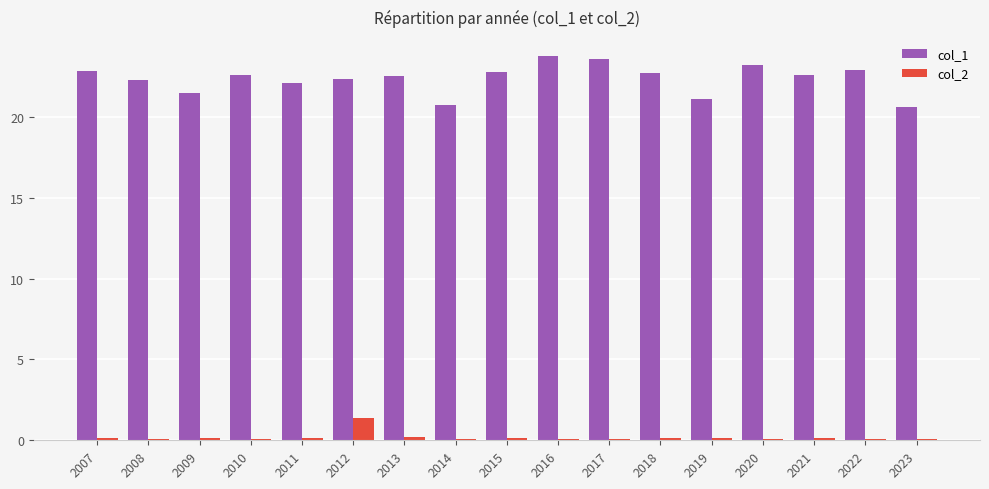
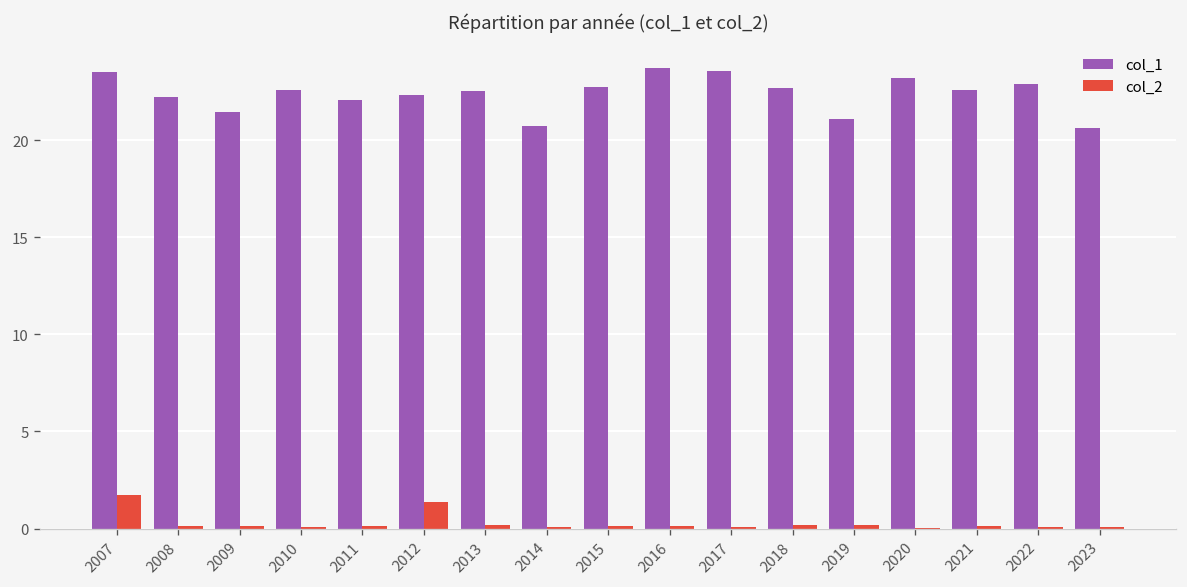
col_1, 2007: 22.8 -> 23.5
col_2, 2007: 0.1 -> 1.7
